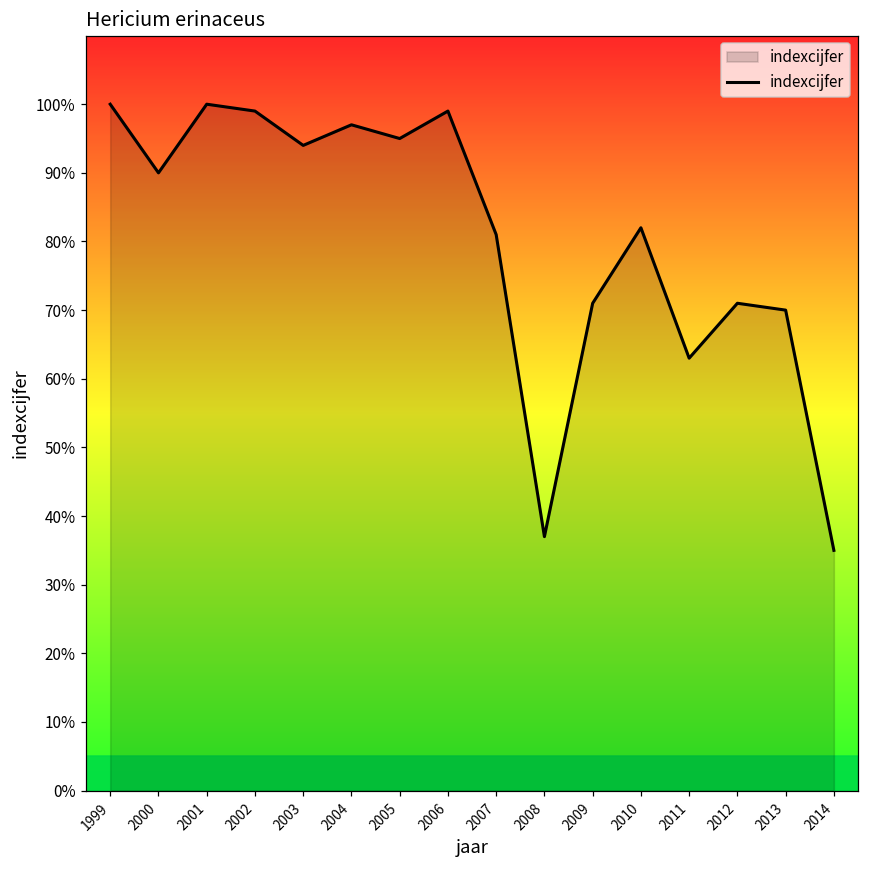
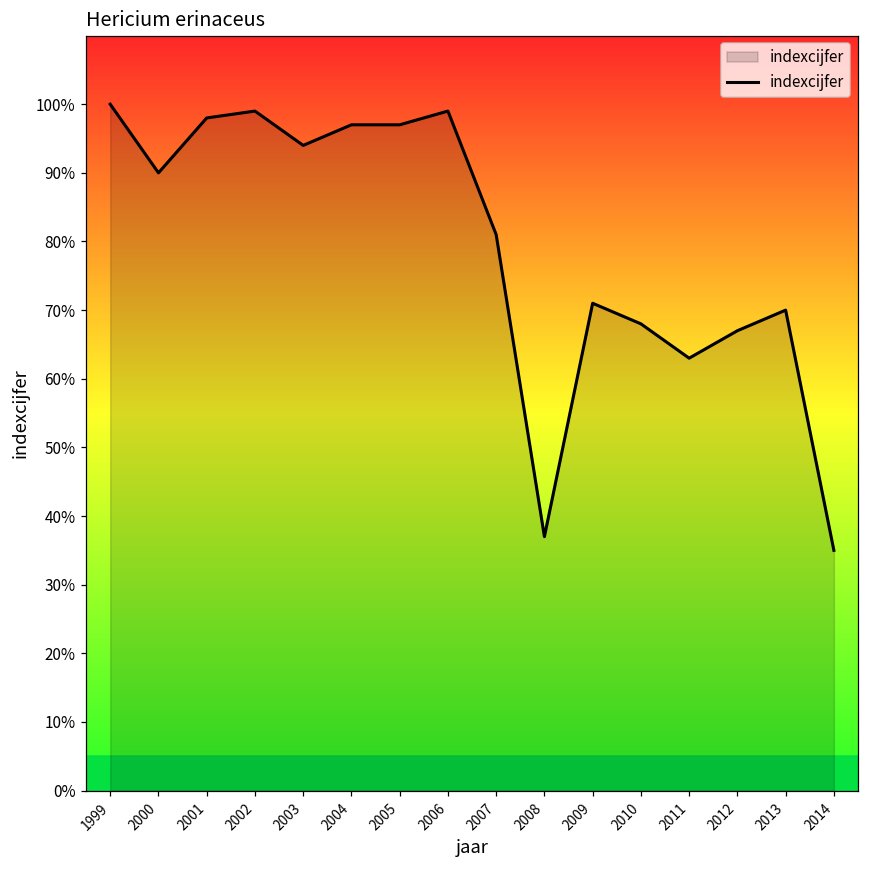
2001: 100% -> 98%
2005: 95% -> 97%
2010: 82% -> 68%
2012: 71% -> 67%
